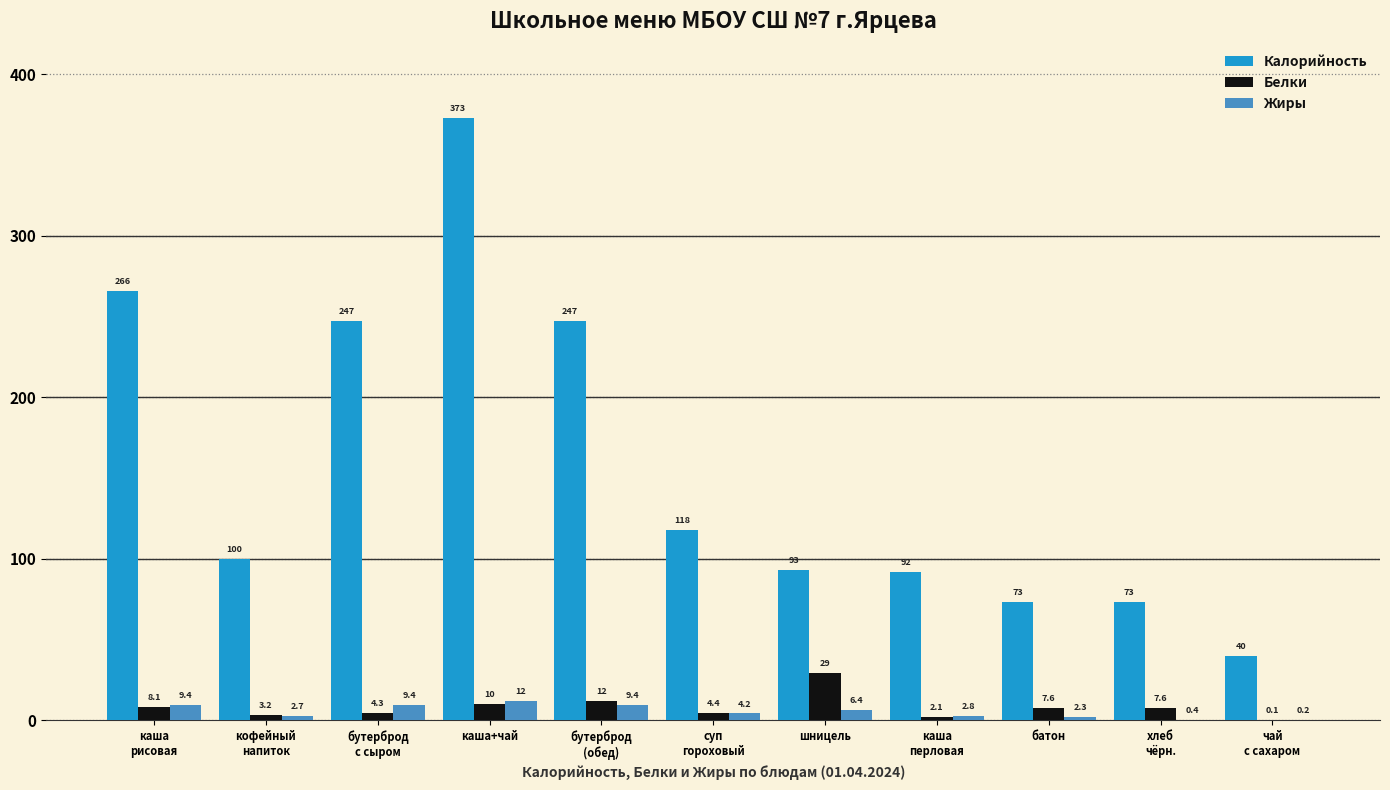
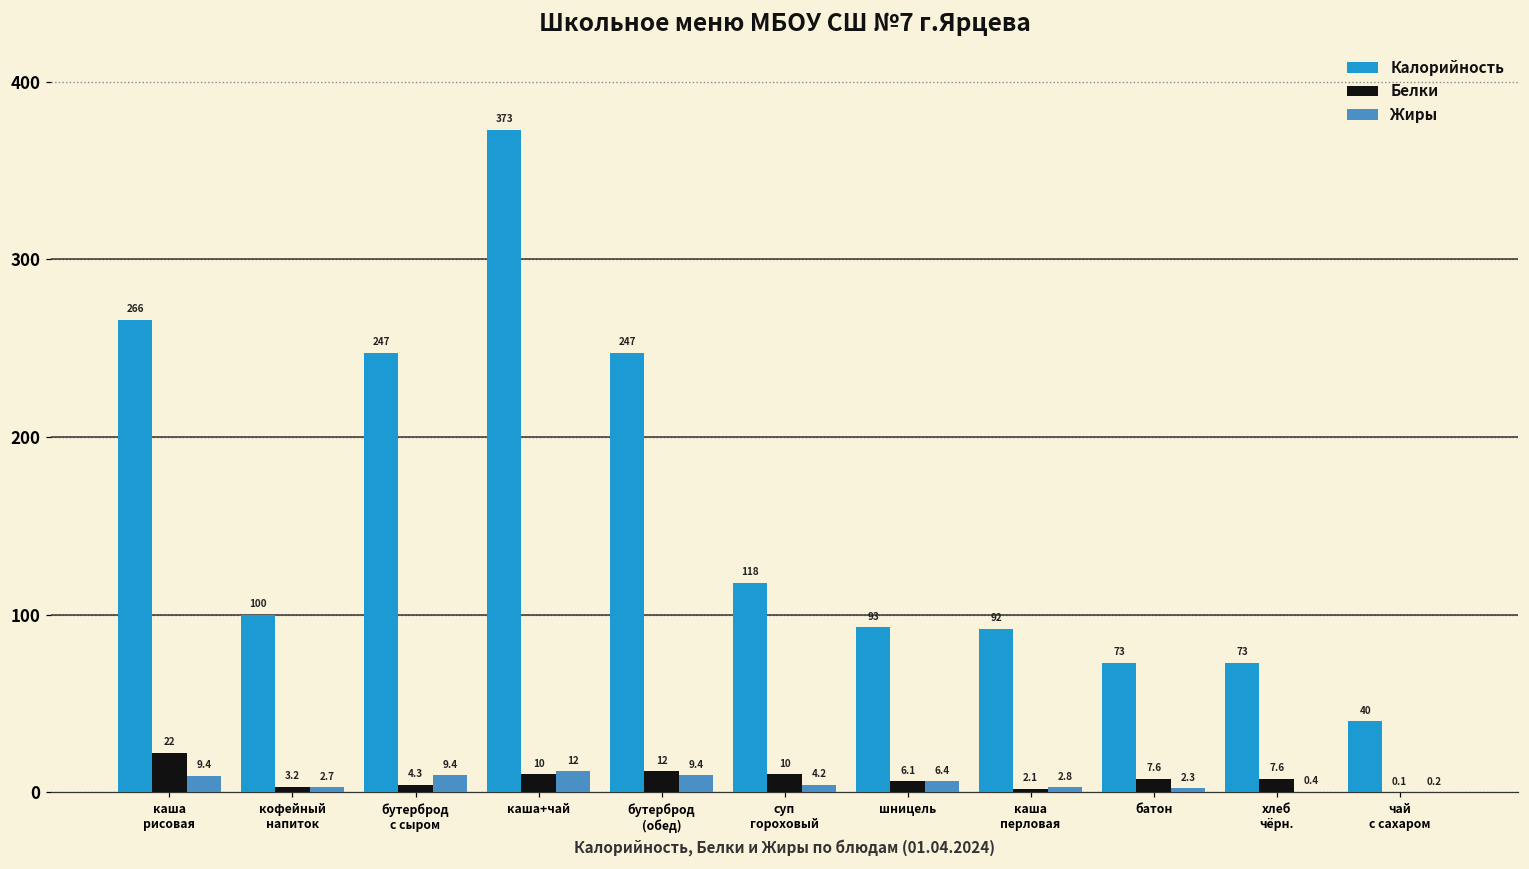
Белки, каша рисовая: 8.1 -> 22
Белки, суп гороховый: 4.4 -> 10
Белки, шницель: 29 -> 6.1
